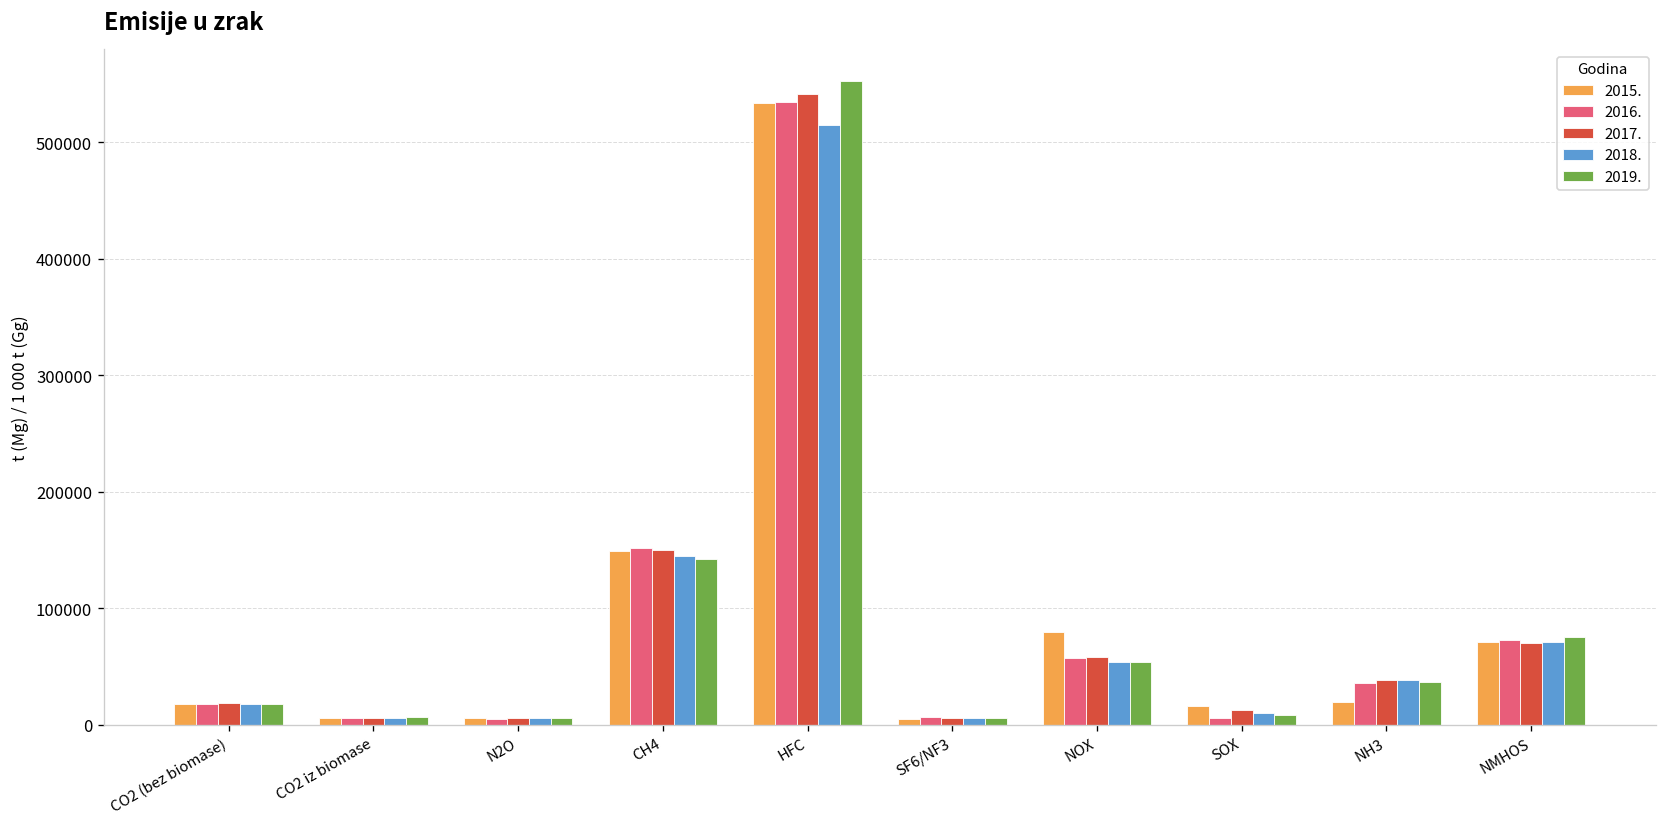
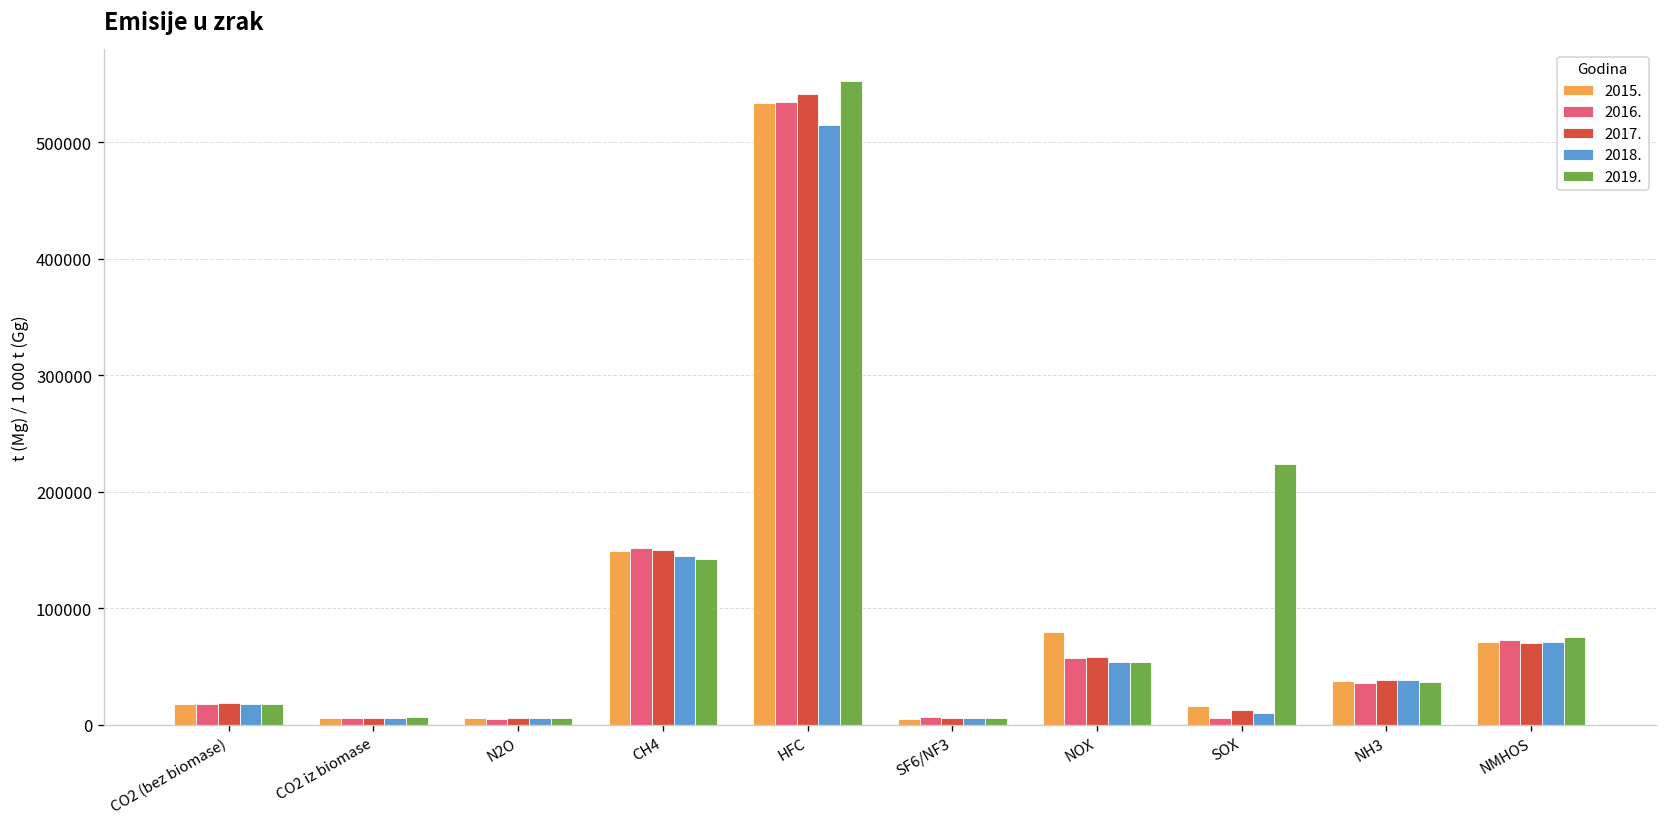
2019., SOX: 10000 -> 220000
2015., NH3: 20000 -> 40000
